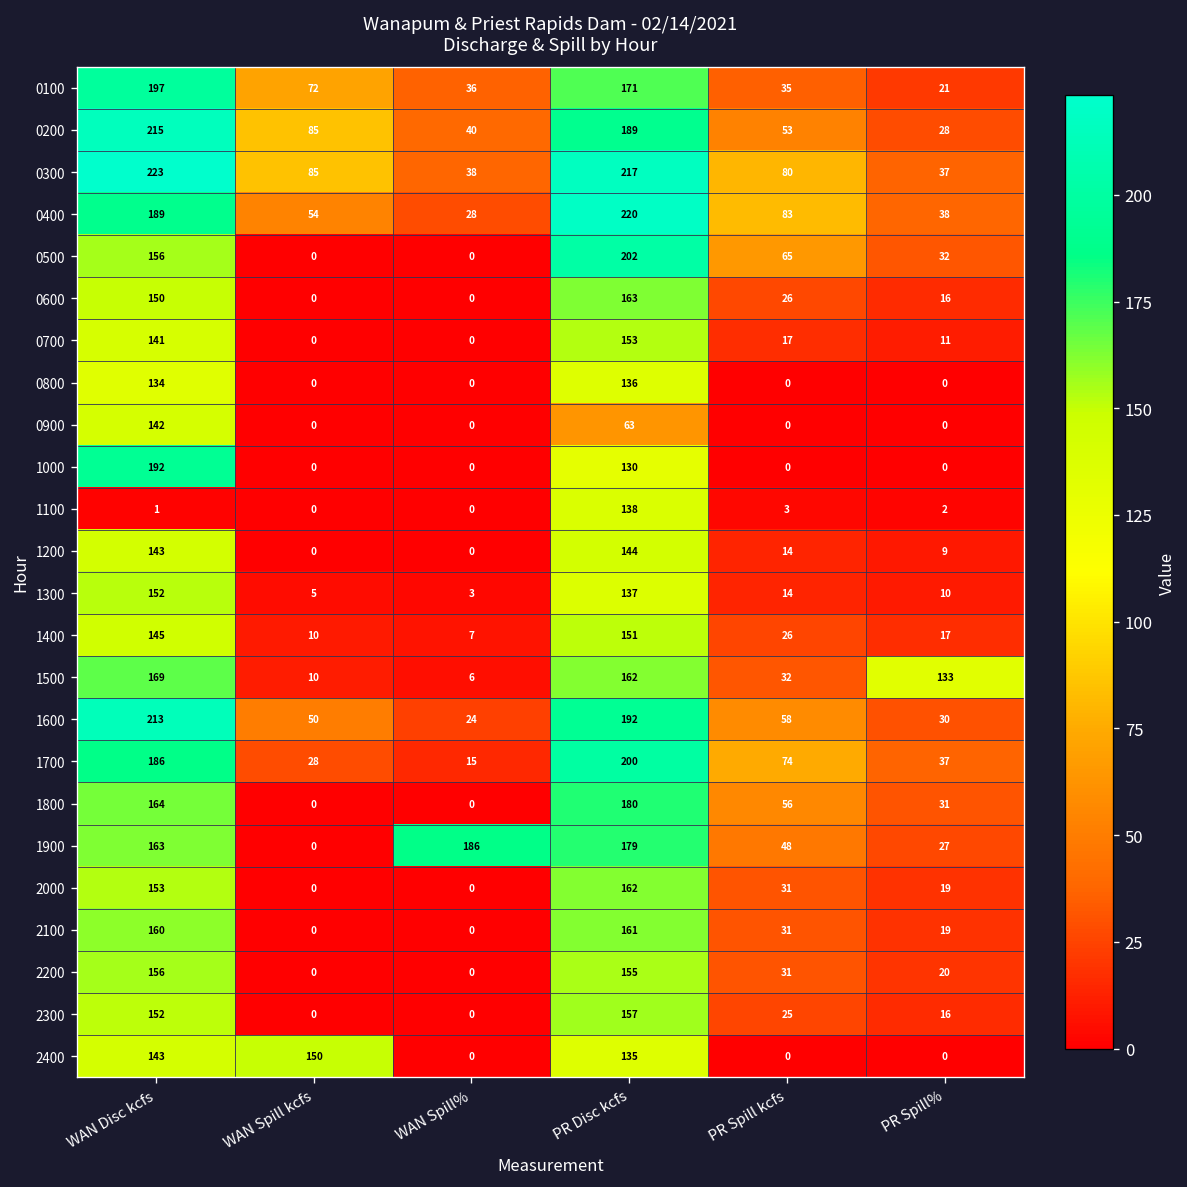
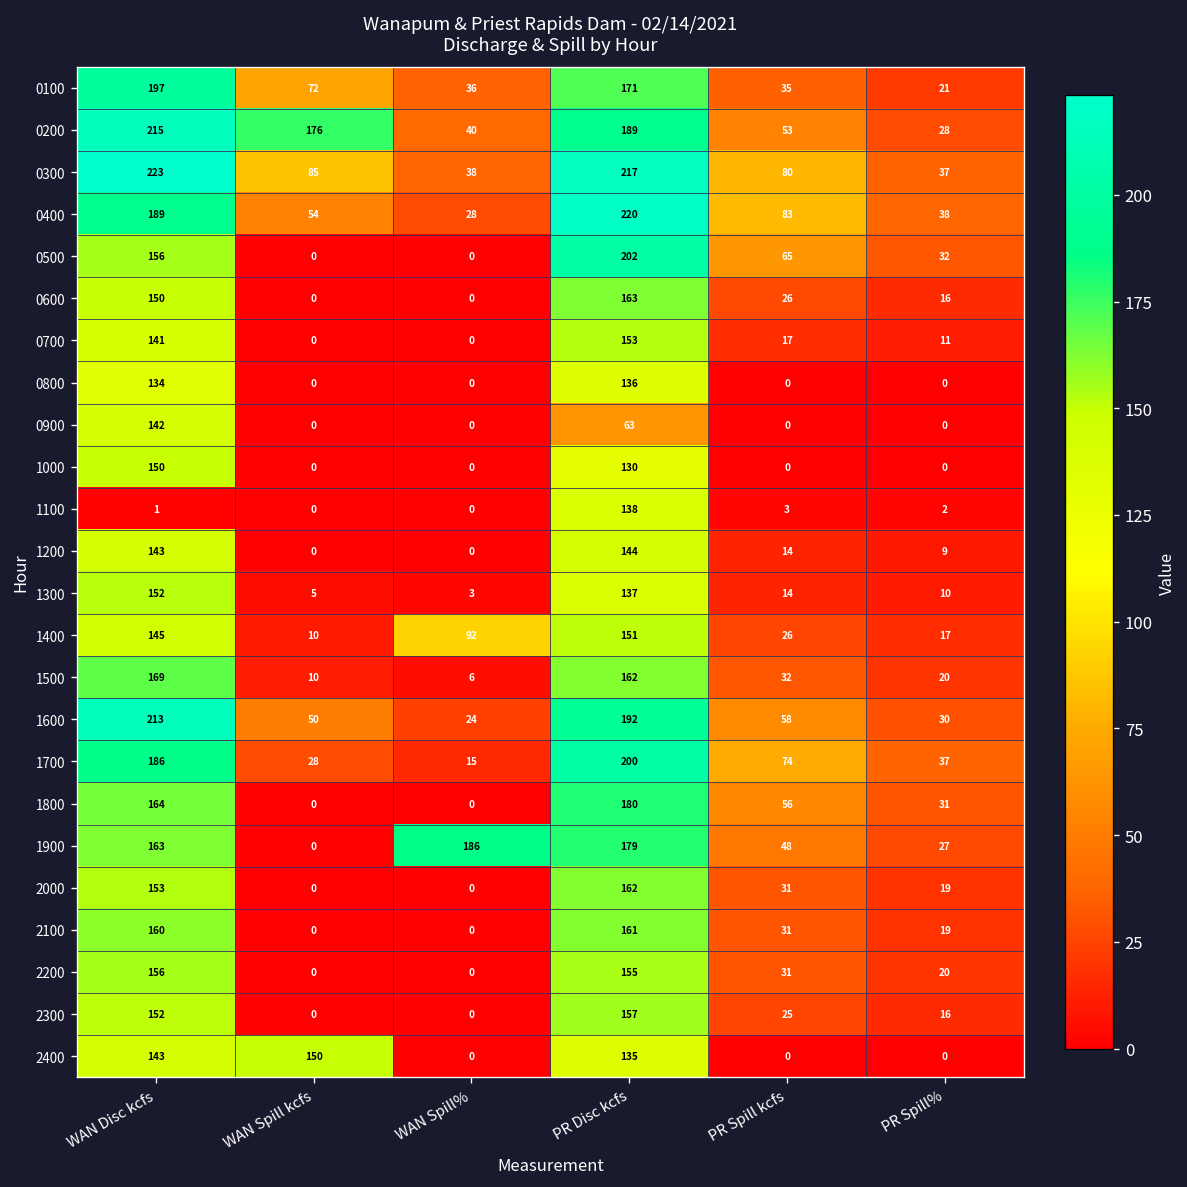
0200, WAN Spill kcfs: 85 -> 176
1000, WAN Disc kcfs: 192 -> 150
1400, WAN Spill%: 7 -> 92
1500, PR Spill%: 133 -> 20
